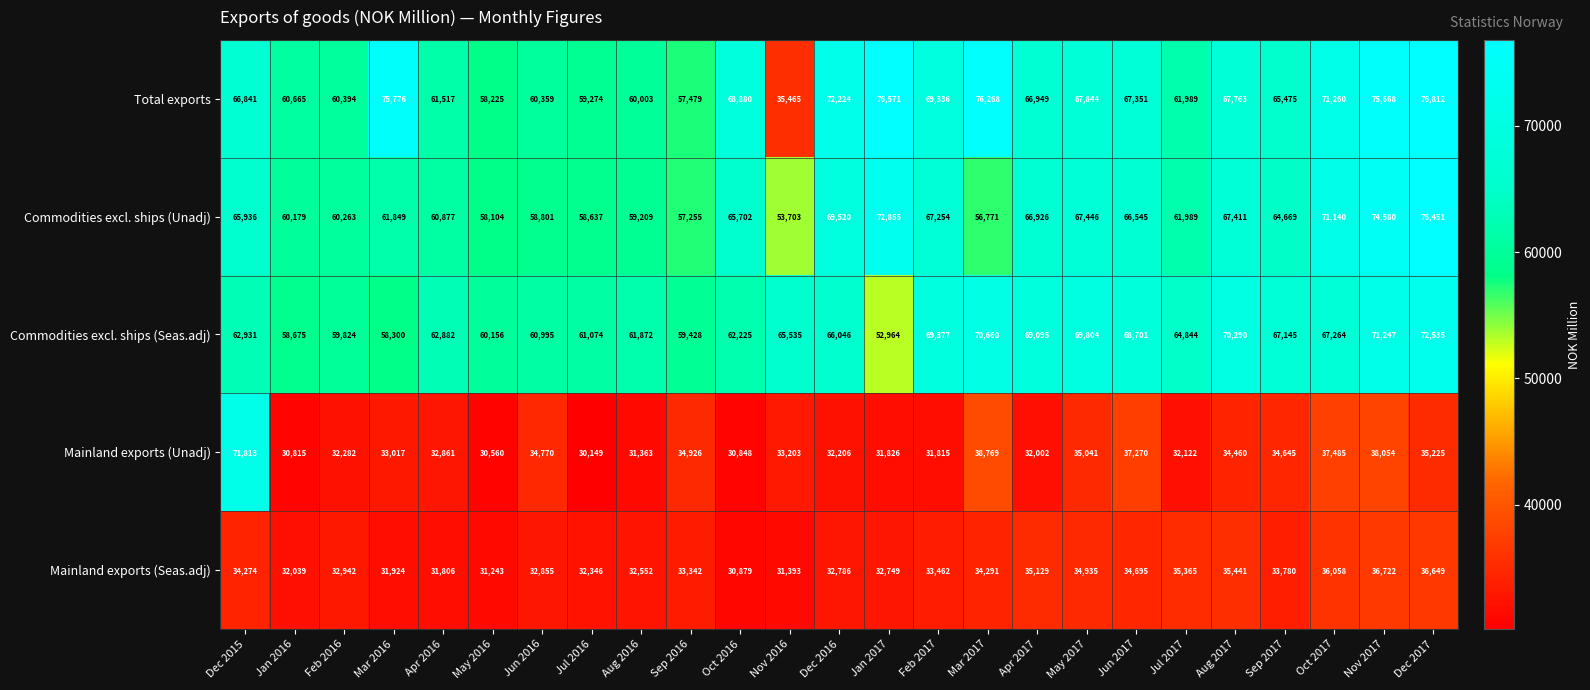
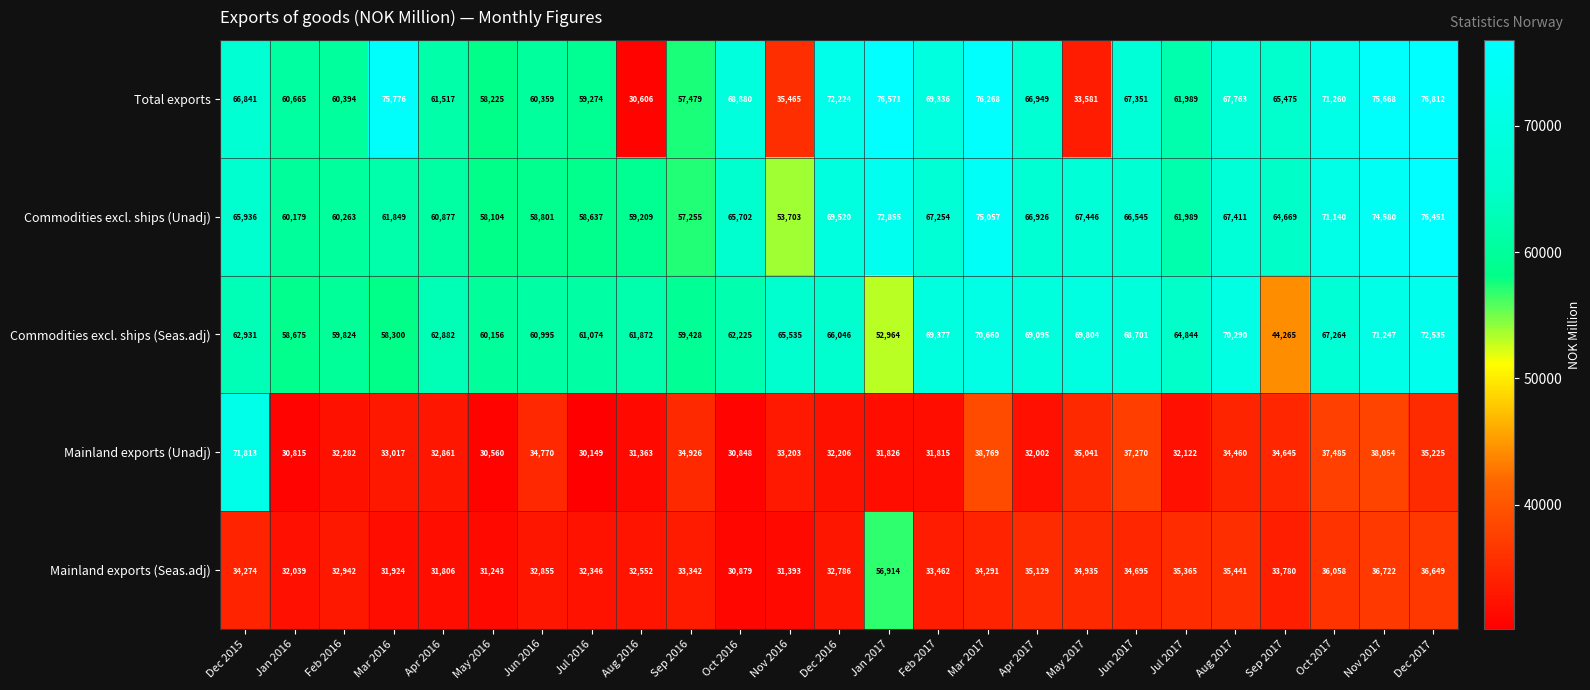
Total exports, Aug 2016: 60,003 -> 30,606
Total exports, May 2017: 67,844 -> 33,581
Commodities excl. ships (Unadj), Mar 2017: 56,771 -> 75,057
Commodities excl. ships (Seas.adj), Sep 2017: 67,145 -> 44,265
Mainland exports (Seas.adj), Jan 2017: 32,749 -> 56,914
